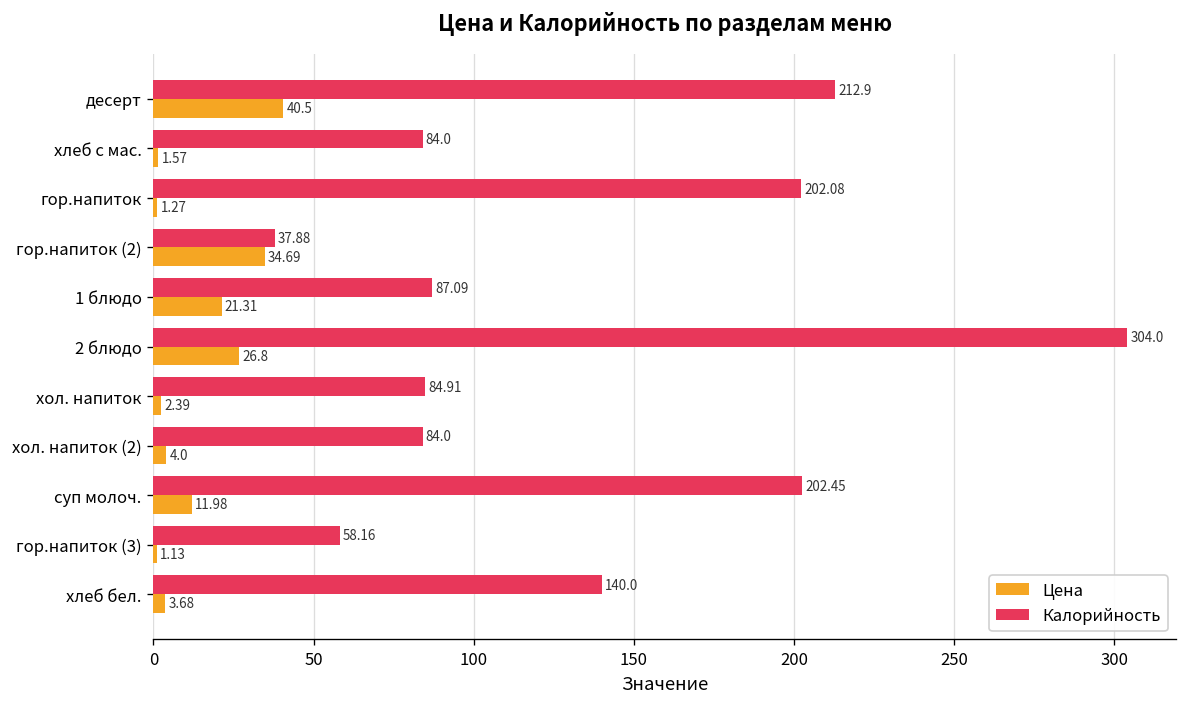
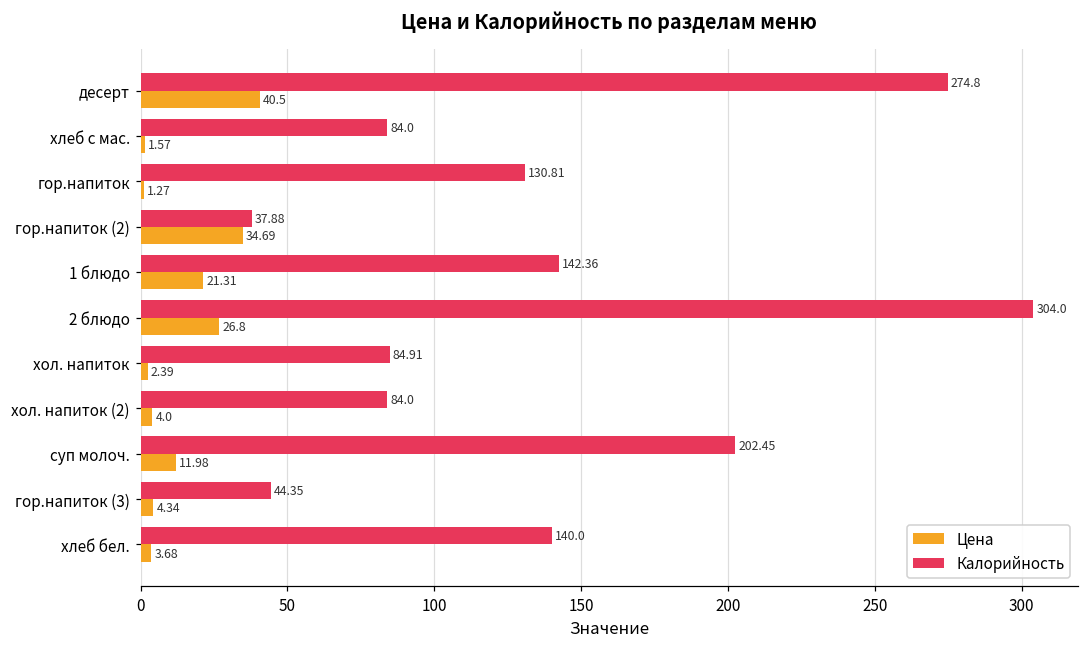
Калорийность, десерт: 212.9 -> 274.8
Калорийность, гор.напиток: 202.08 -> 130.81
Калорийность, 1 блюдо: 87.09 -> 142.36
Калорийность, гор.напиток (3): 58.16 -> 44.35
Цена, гор.напиток (3): 1.13 -> 4.34
